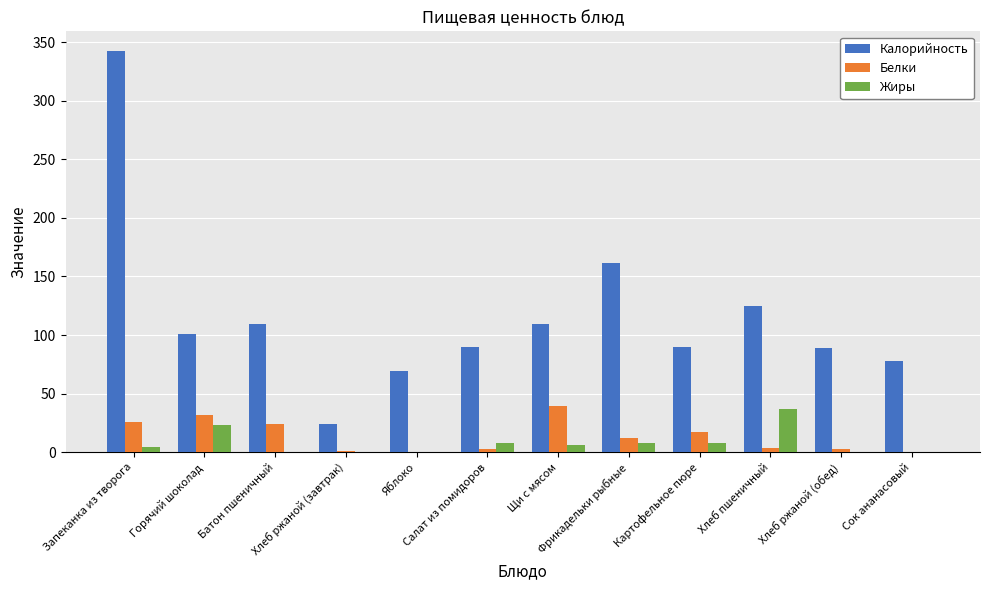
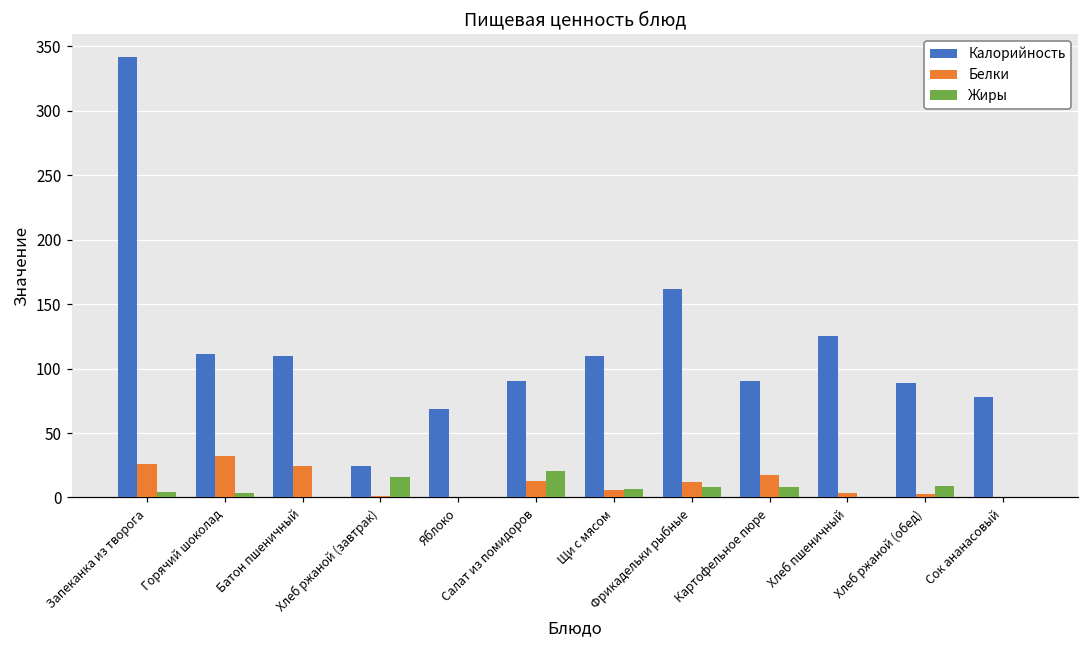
Калорийность, Горячий шоколад: 101 -> 112
Жиры, Горячий шоколад: 23 -> 3
Жиры, Хлеб ржаной (завтрак): 0 -> 16
Белки, Салат из помидоров: 3 -> 12
Жиры, Салат из помидоров: 8 -> 20
Белки, Щи с мясом: 40 -> 6
Жиры, Хлеб пшеничный: 37 -> 0
Жиры, Хлеб ржаной (обед): 1 -> 9
